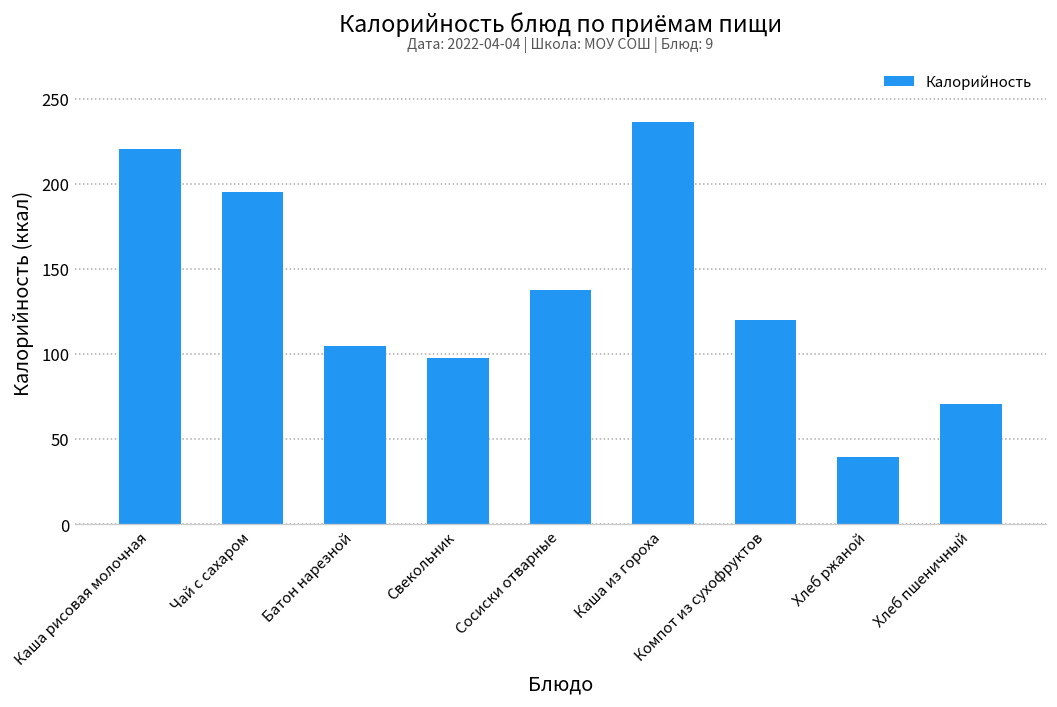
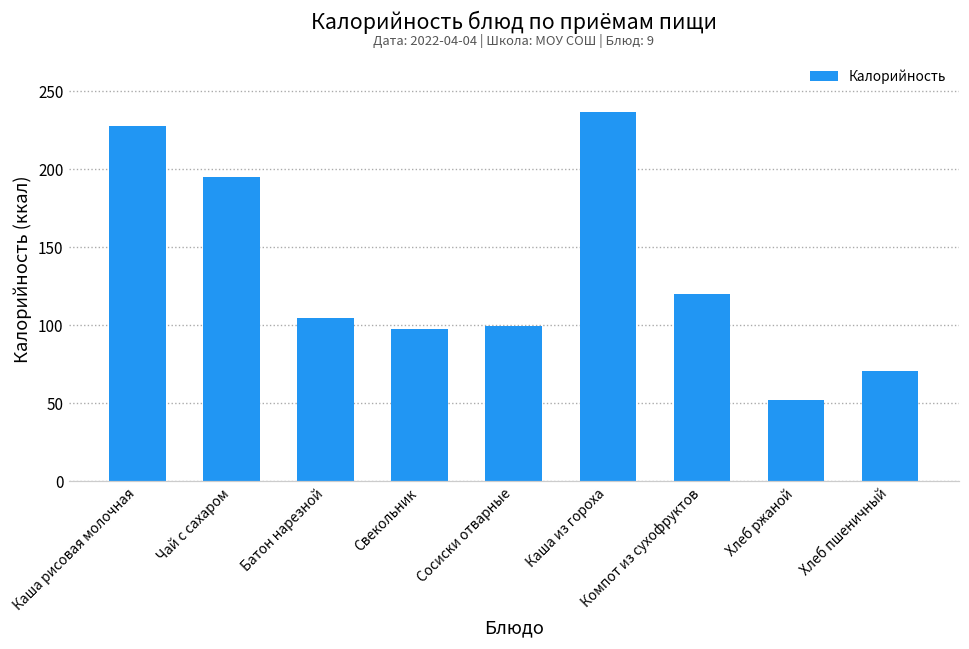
Каша рисовая молочная: 221 -> 228
Сосиски отварные: 137 -> 100
Хлеб ржаной: 39 -> 52
